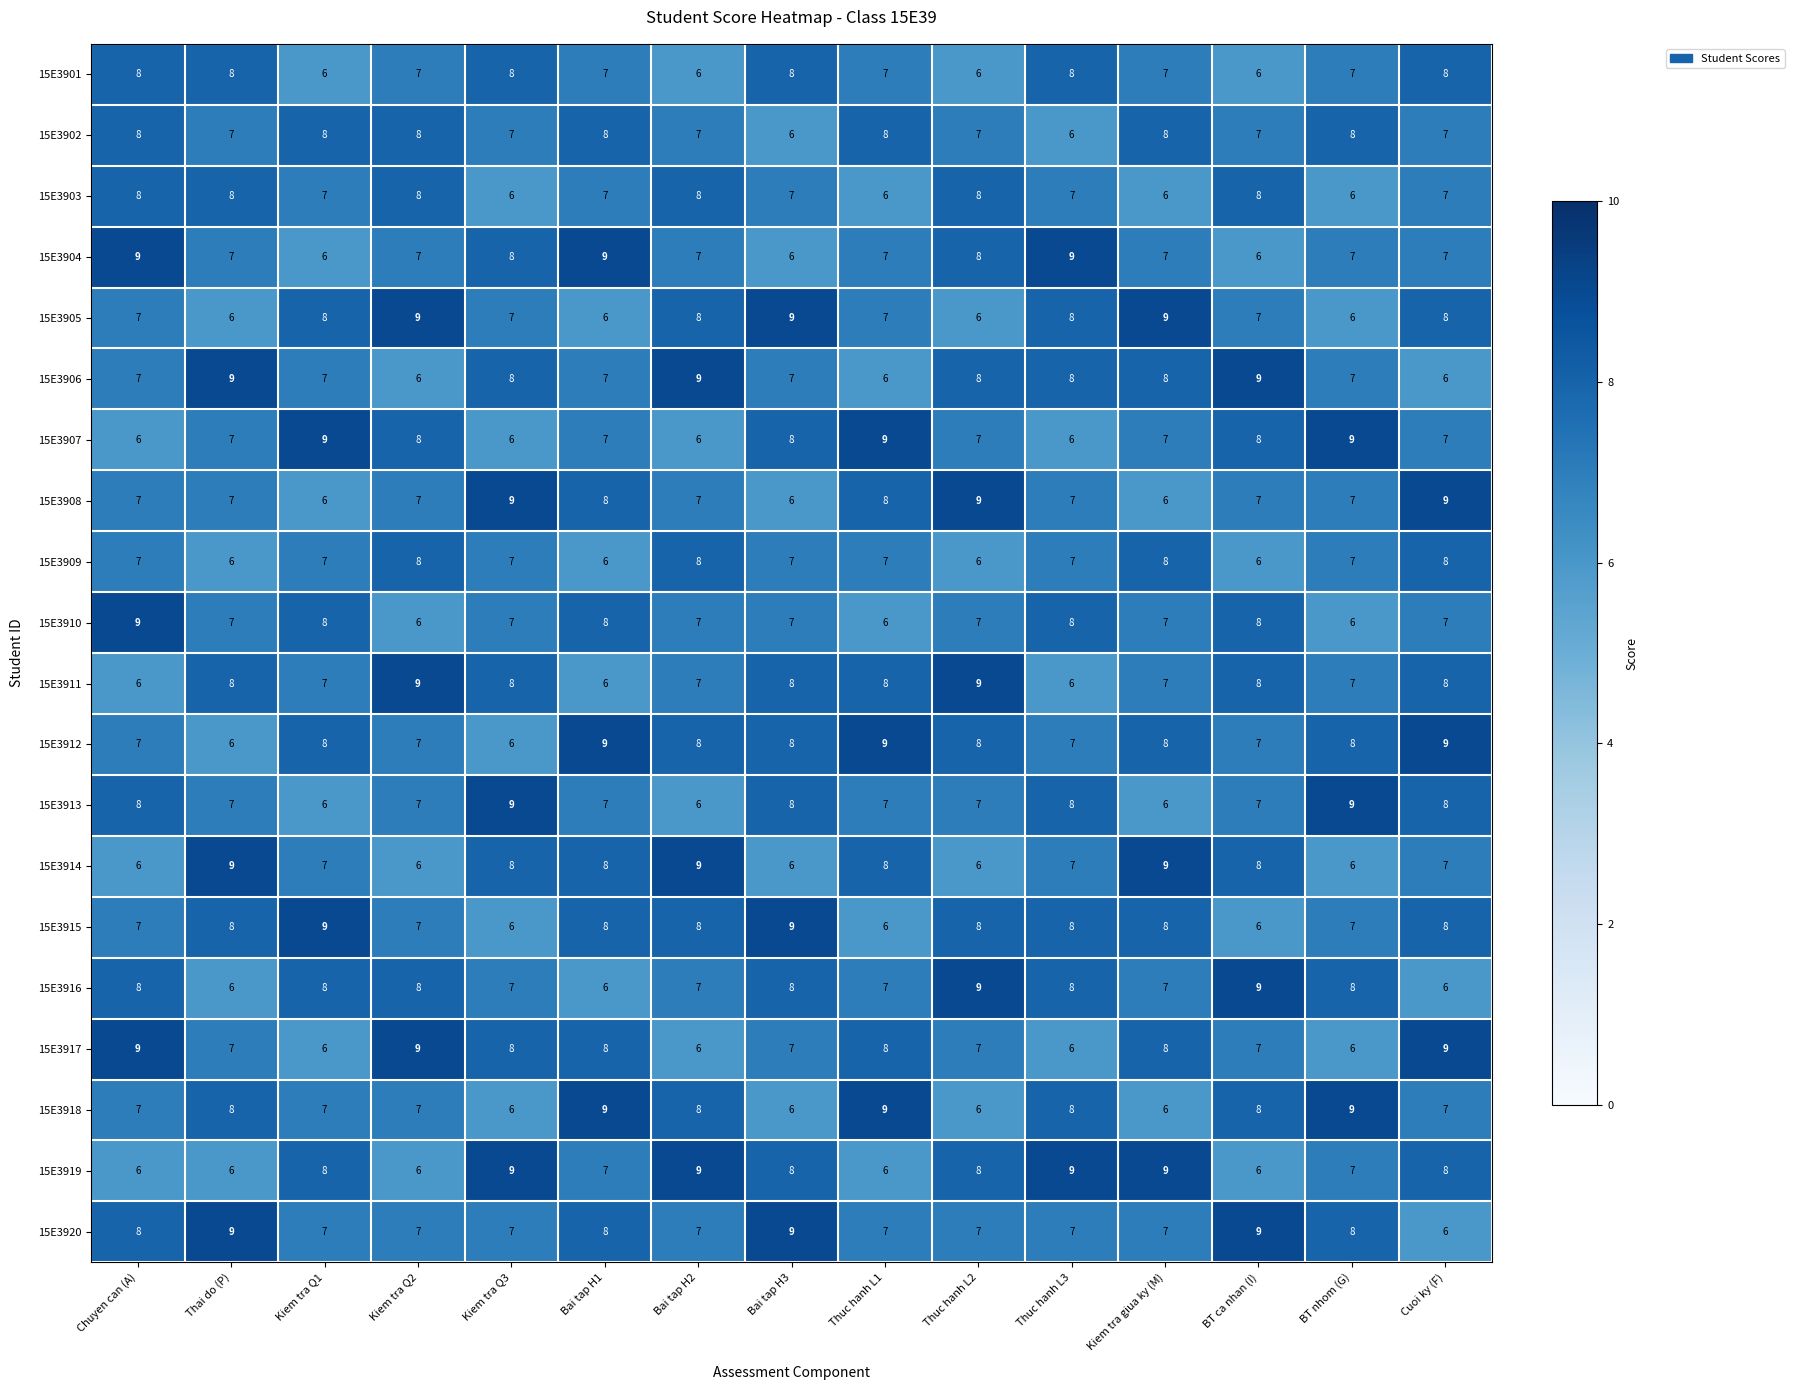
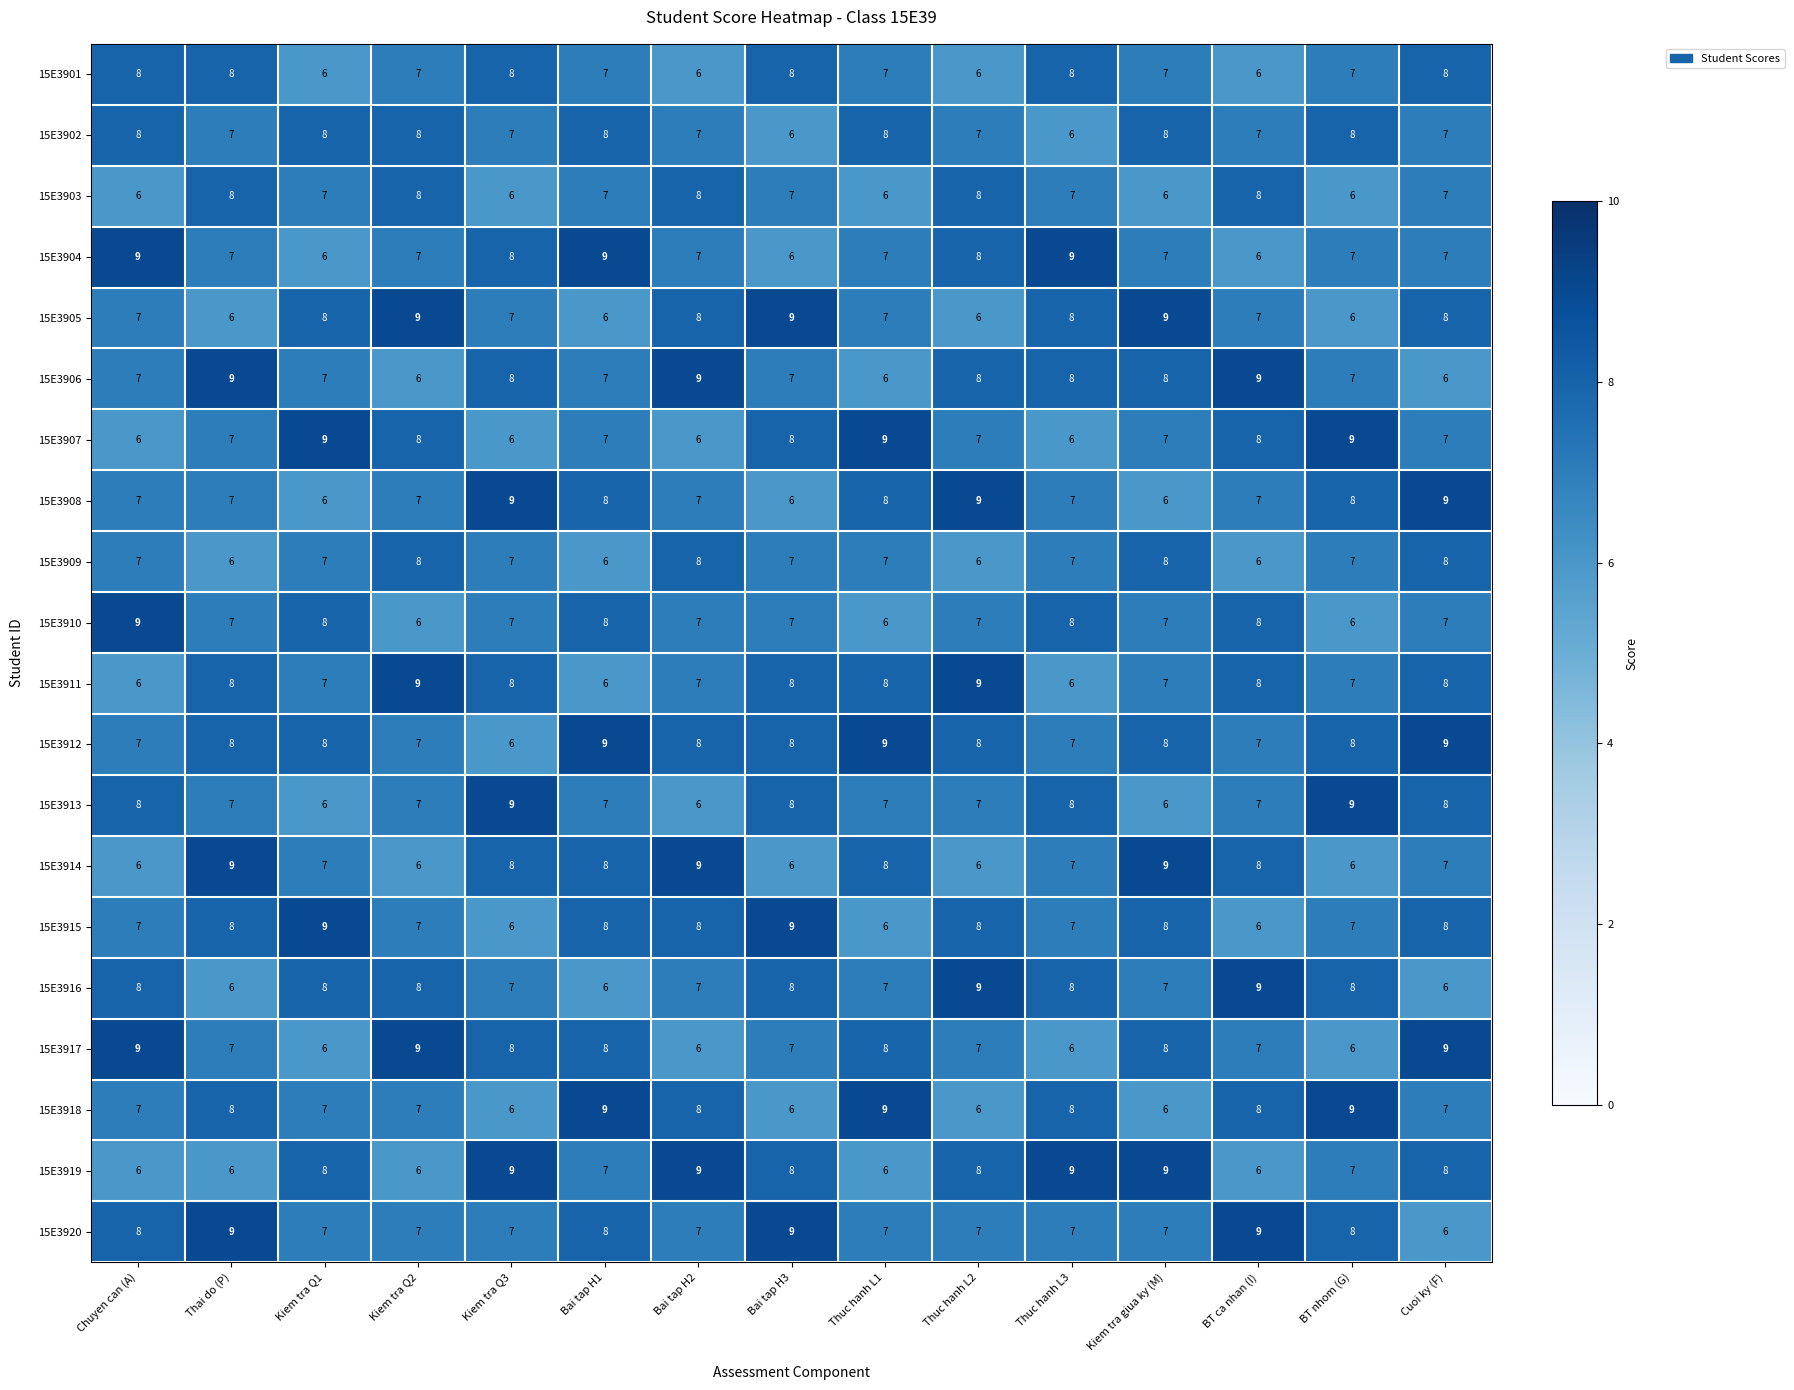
15E3903, Chuyen can (A): 8 -> 6
15E3908, BT nhom (G): 7 -> 8
15E3912, Thai do (P): 6 -> 8
15E3915, Thuc hanh L3: 8 -> 7
